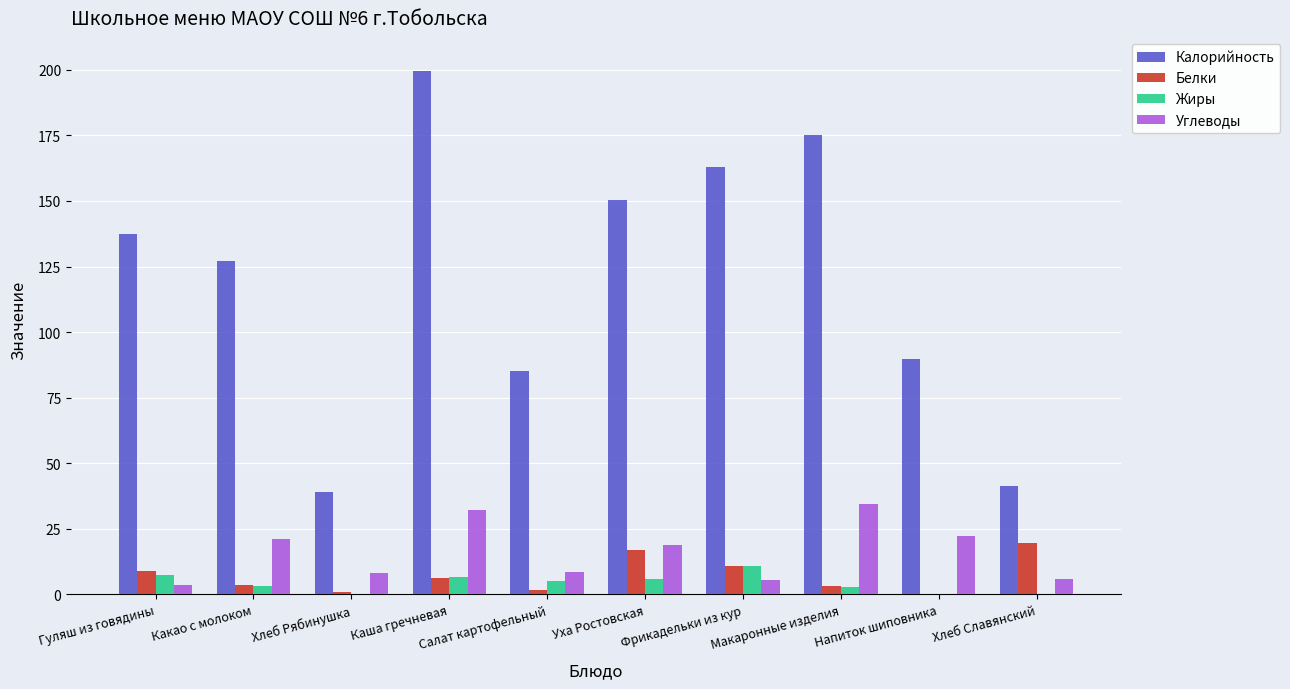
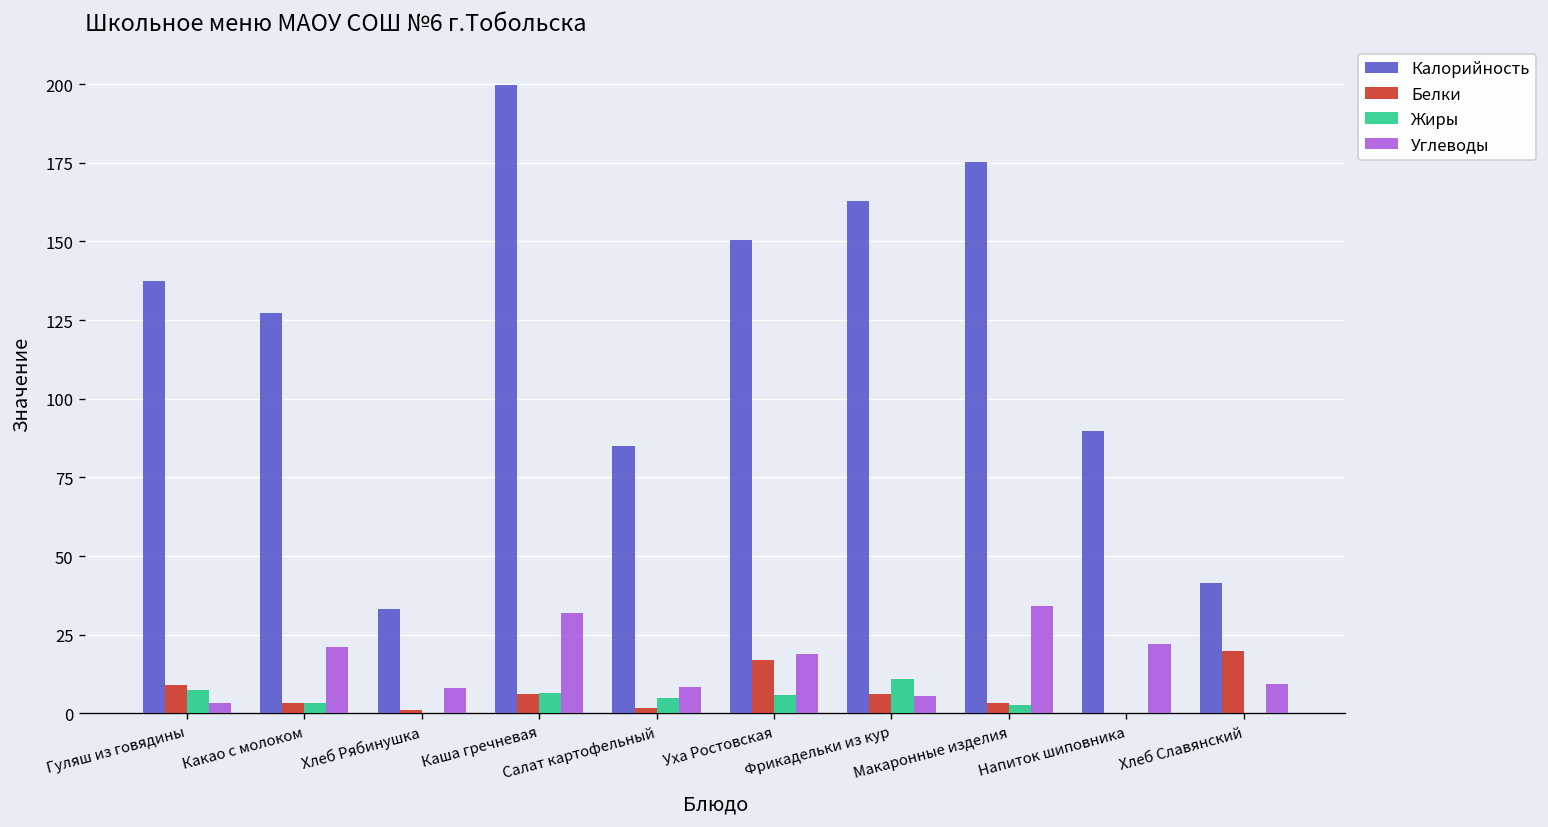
Калорийность, Хлеб Рябинушка: 39 -> 33
Белки, Фрикадельки из кур: 11 -> 6
Углеводы, Хлеб Славянский: 6 -> 9
